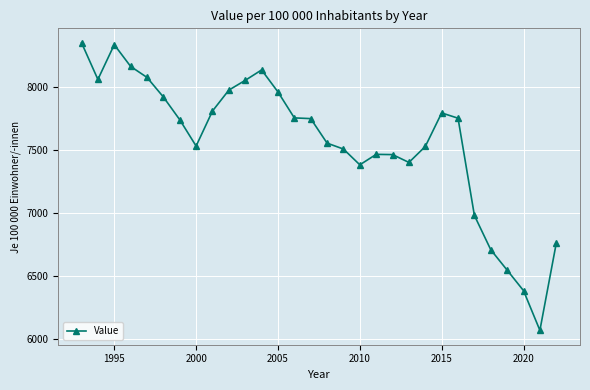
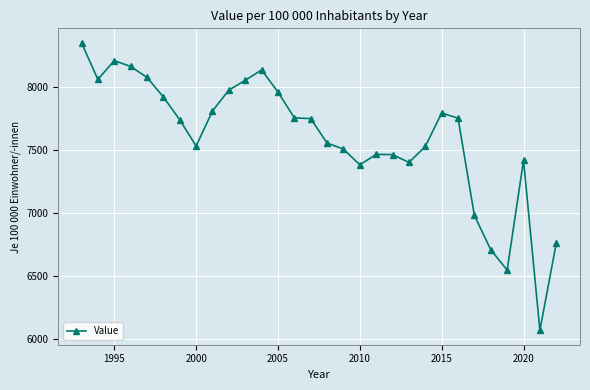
1995: 8340 -> 8210
2020: 6390 -> 7420
